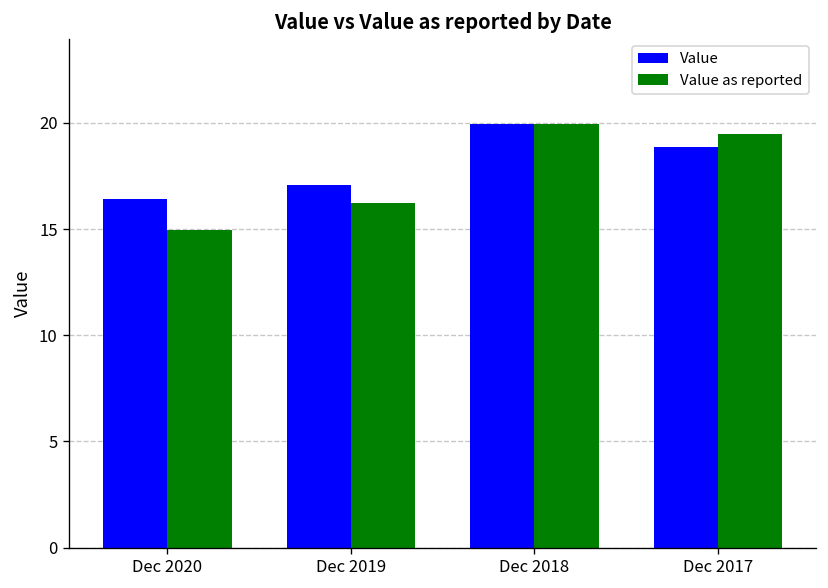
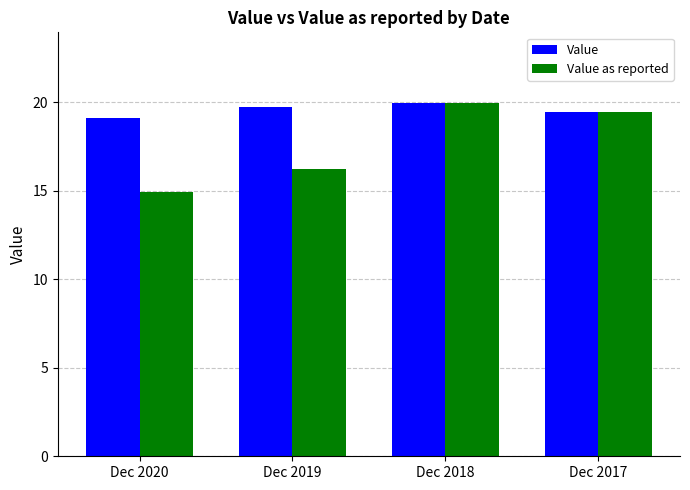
Value, Dec 2020: 16.4 -> 19.1
Value, Dec 2019: 17.1 -> 19.7
Value, Dec 2017: 18.9 -> 19.5
